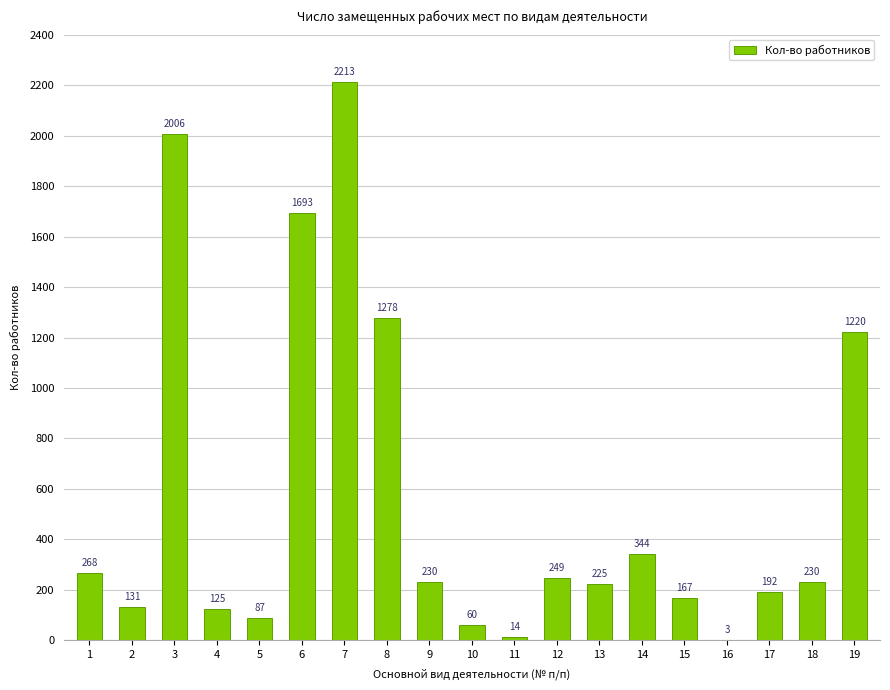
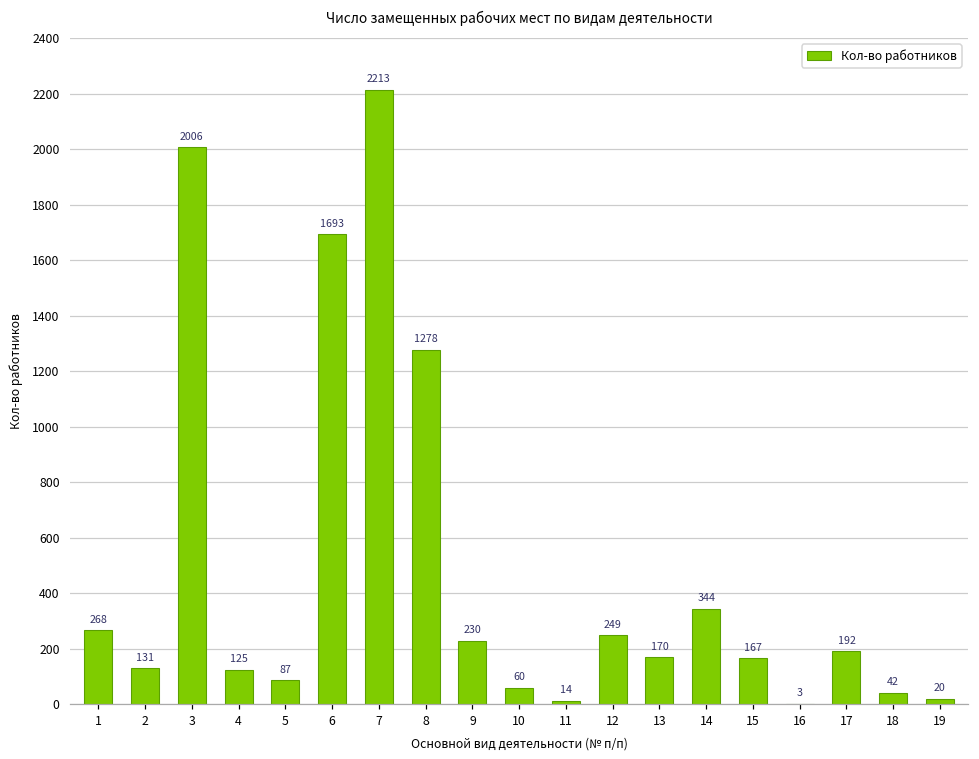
13: 225 -> 170
18: 230 -> 42
19: 1220 -> 20
